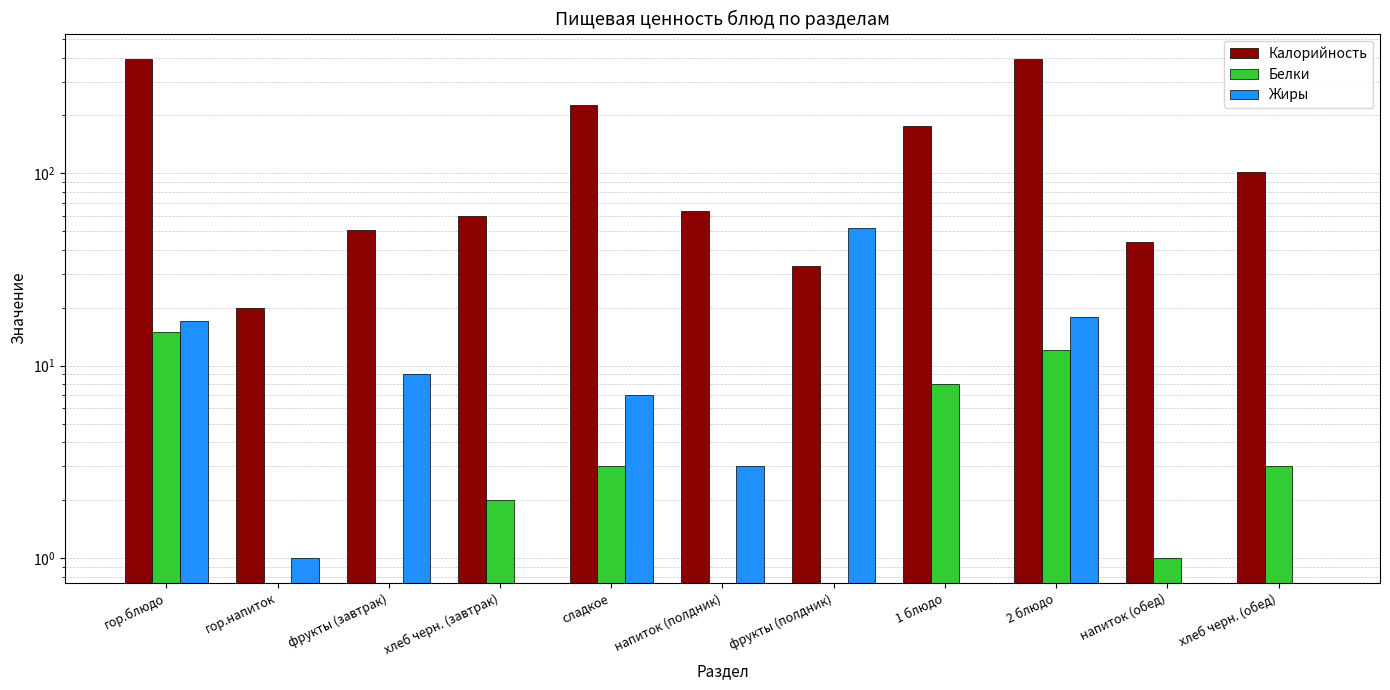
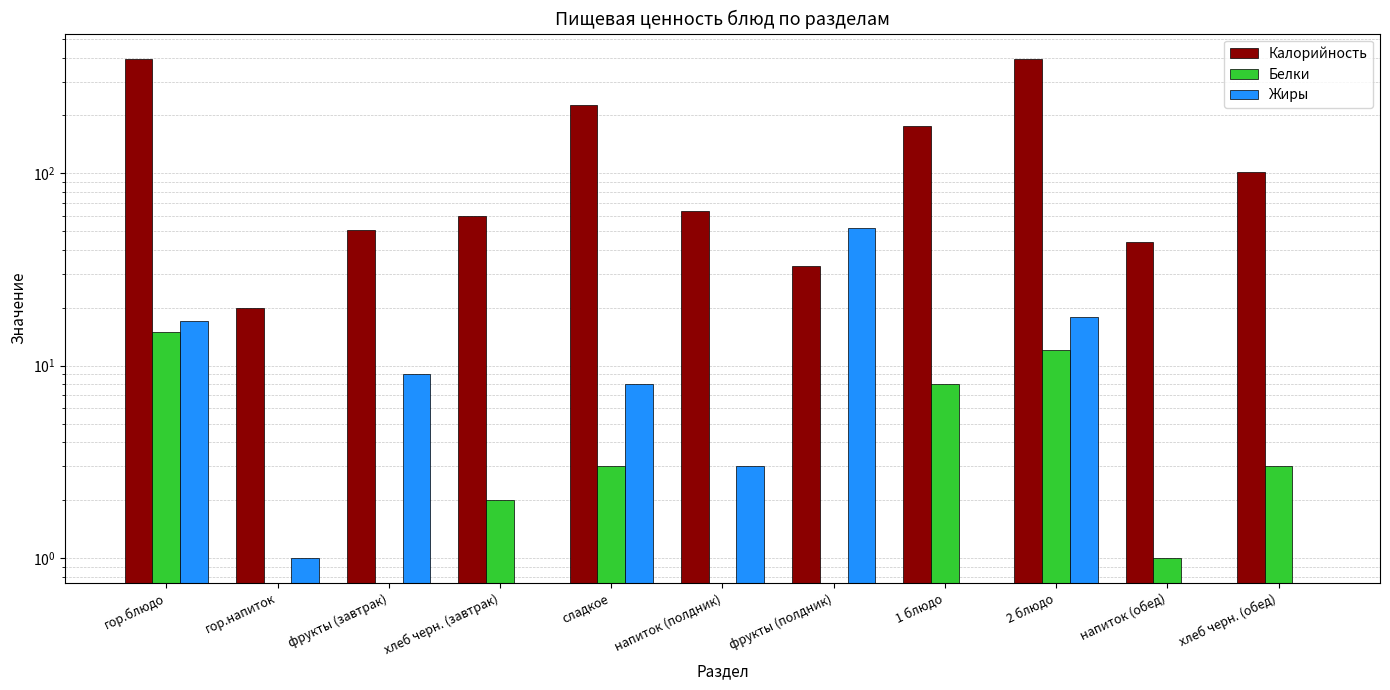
Жиры, сладкое: 7 -> 8
